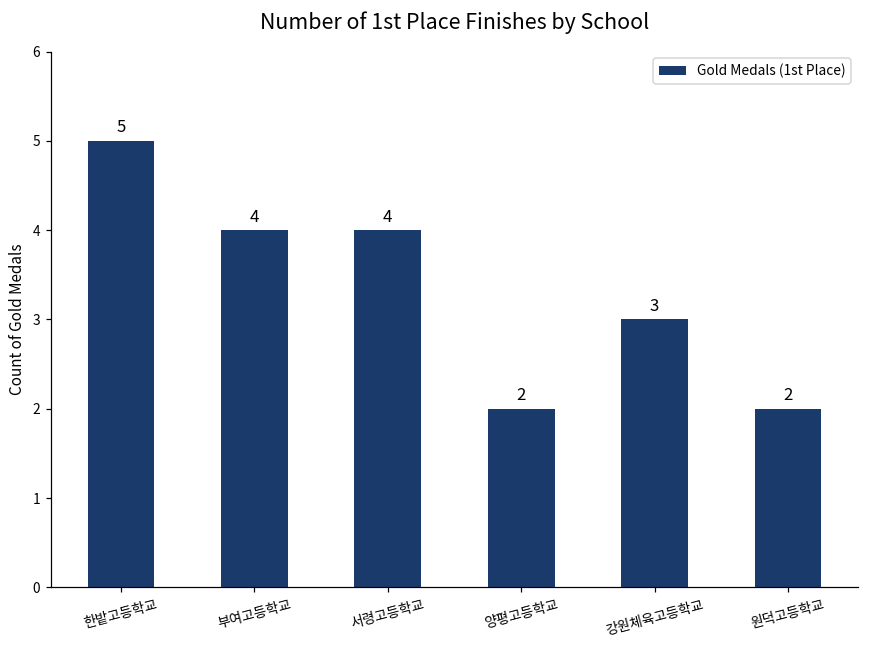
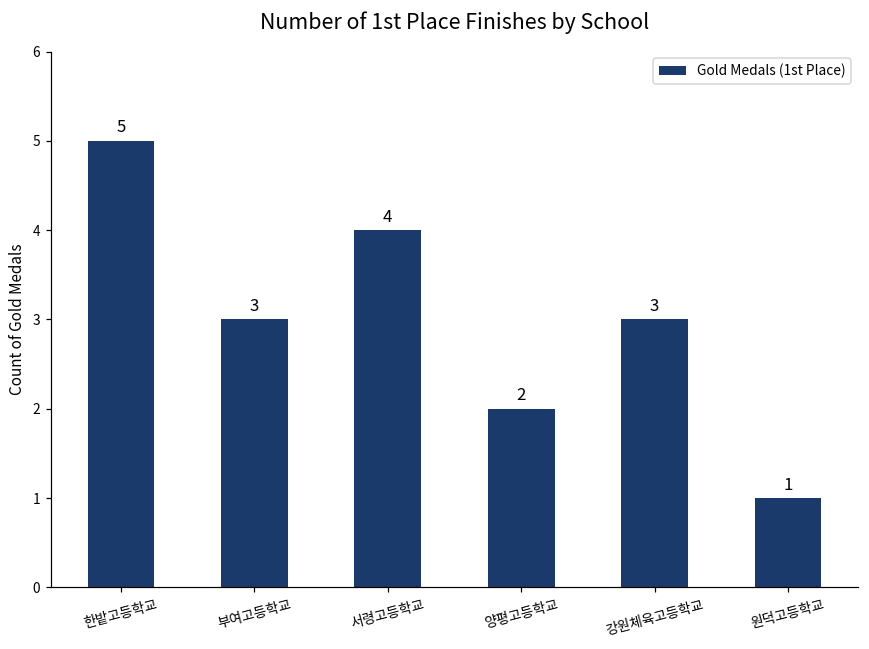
부여고등학교: 4 -> 3
원덕고등학교: 2 -> 1
